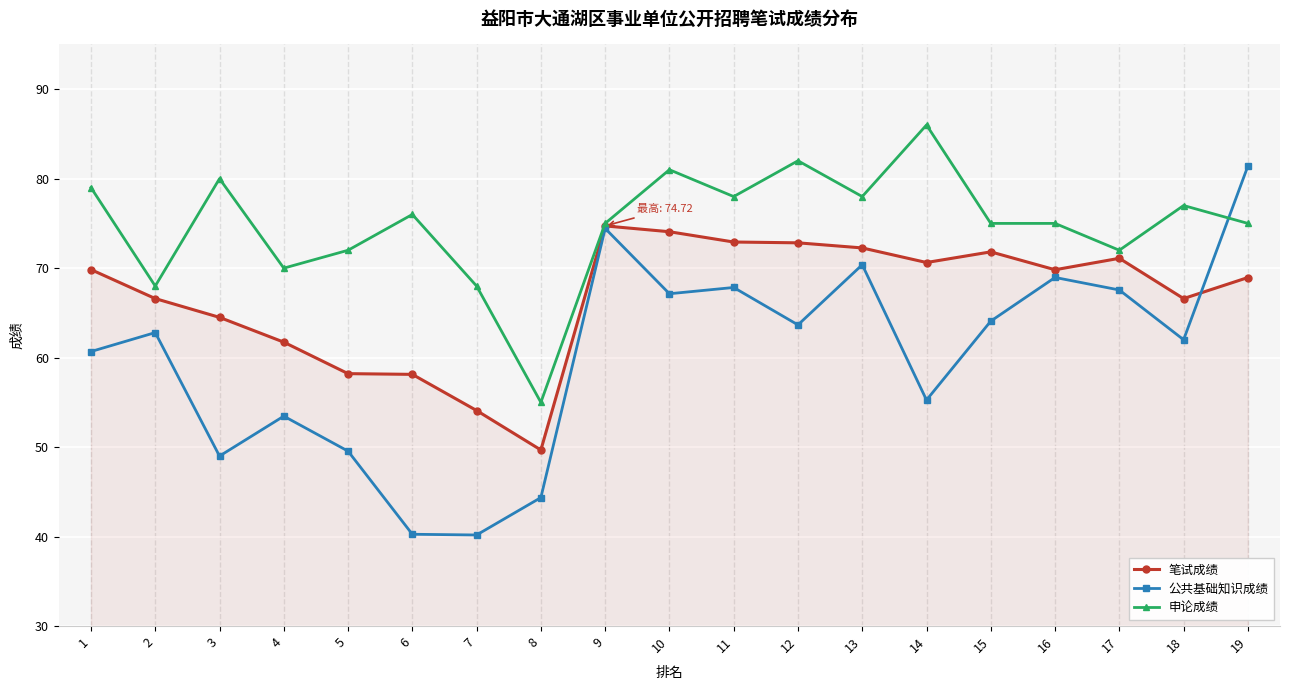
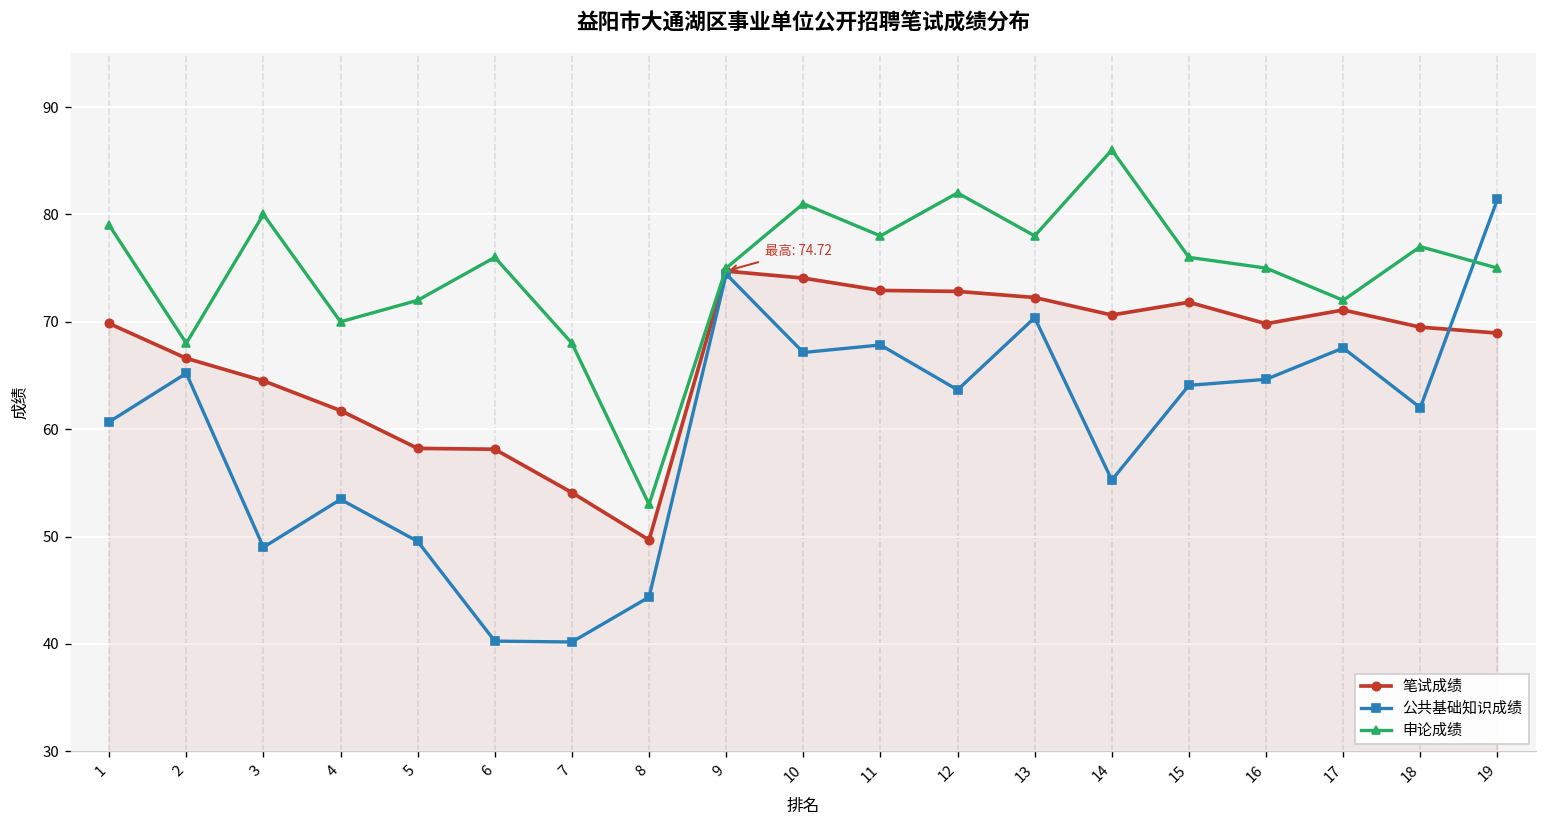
公共基础知识成绩, 2: 63 -> 65
申论成绩, 8: 55 -> 53
申论成绩, 15: 75 -> 76
公共基础知识成绩, 16: 69 -> 65
笔试成绩, 18: 67 -> 70
